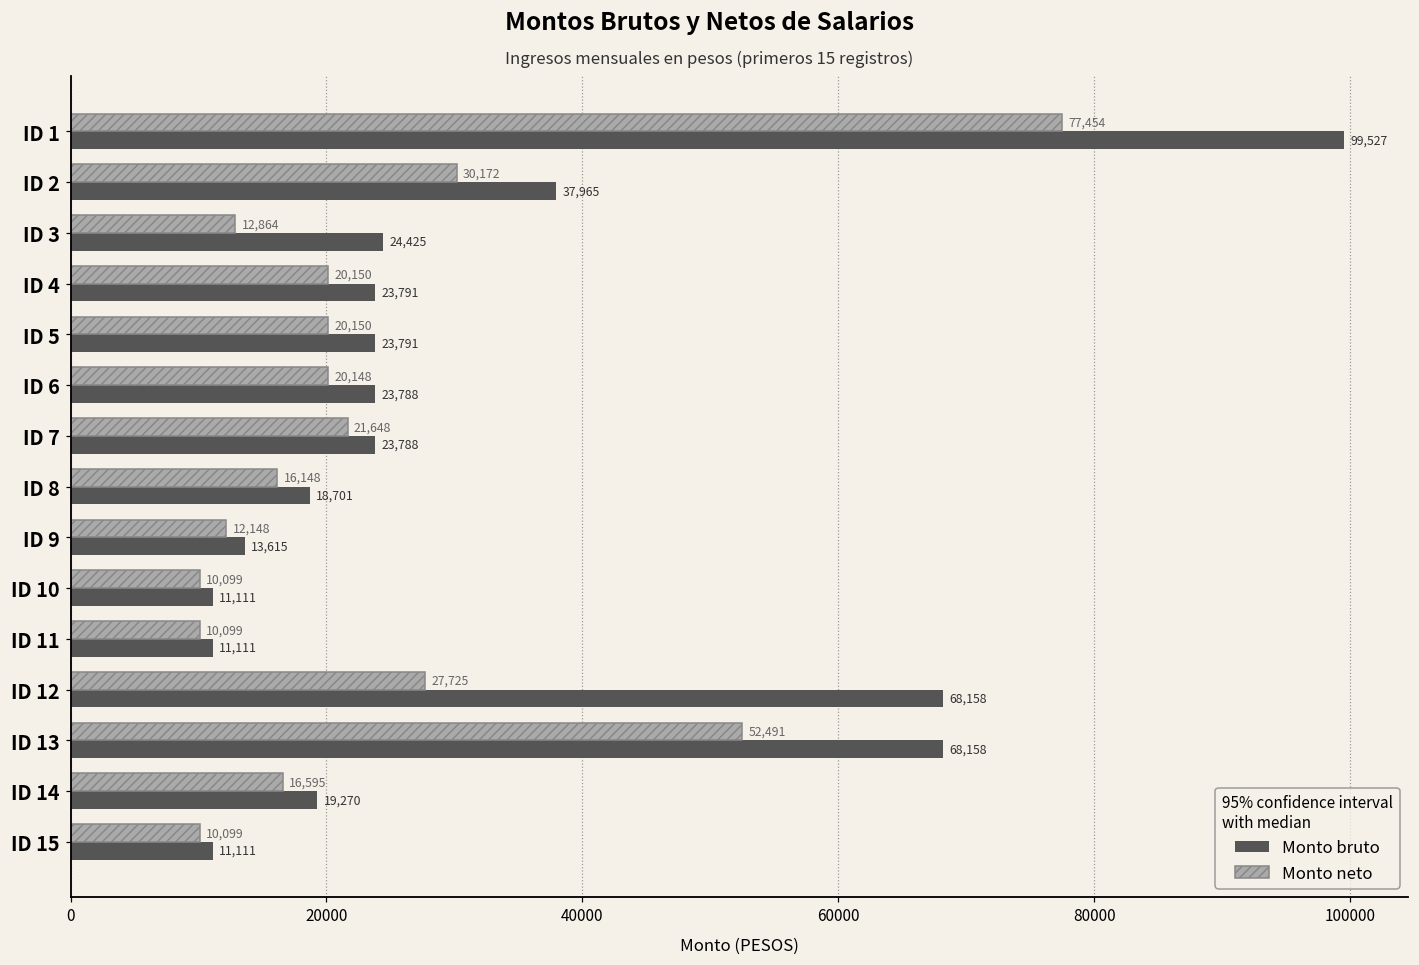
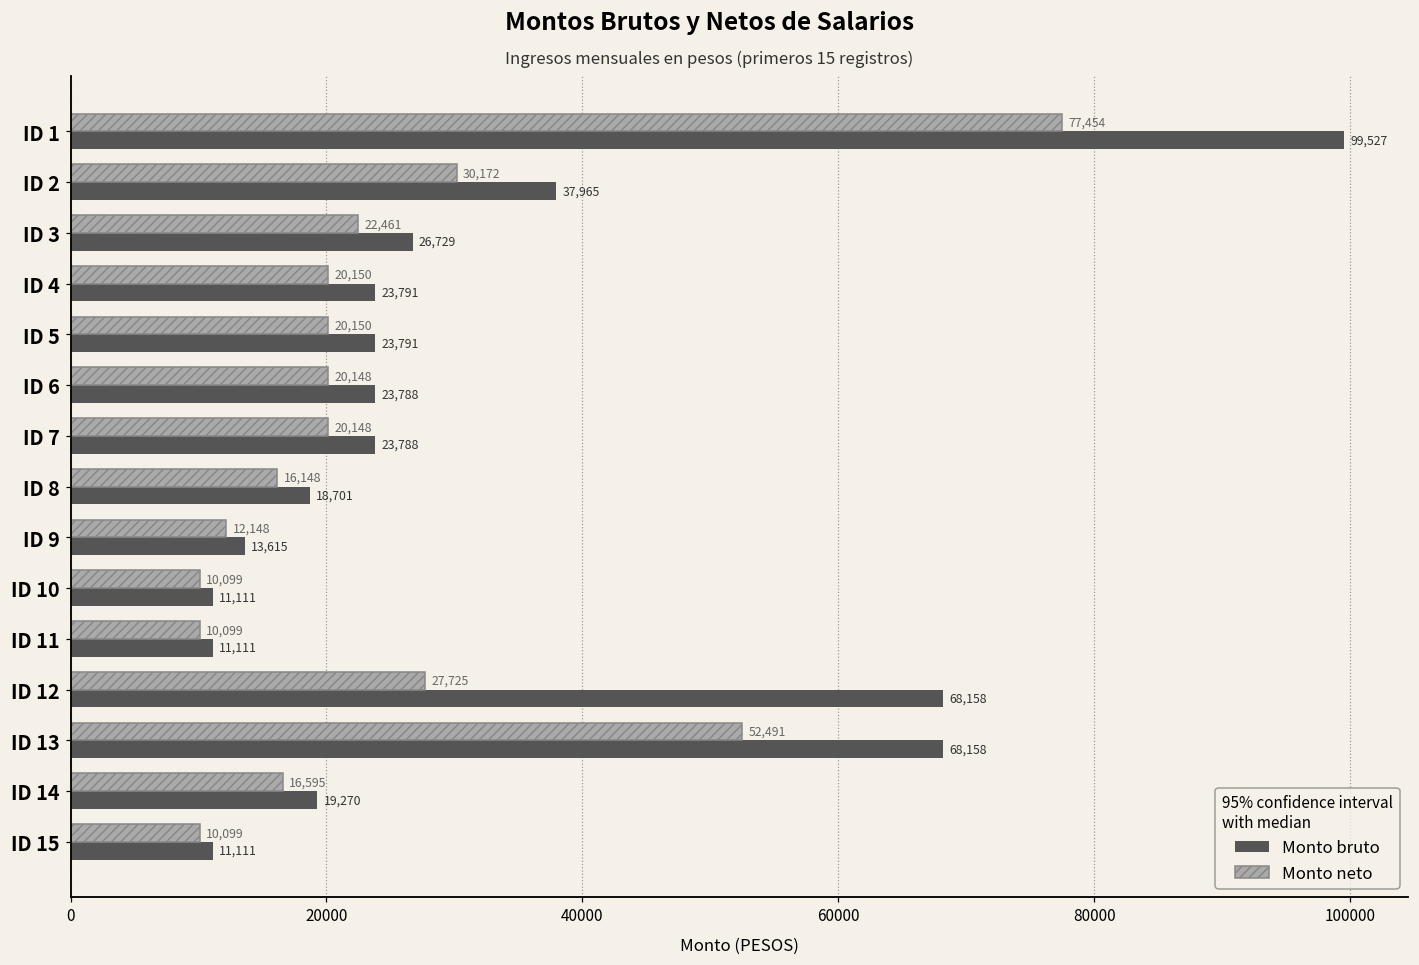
Monto neto, ID 3: 12,864 -> 22,461
Monto bruto, ID 3: 24,425 -> 26,729
Monto neto, ID 7: 21,648 -> 20,148
